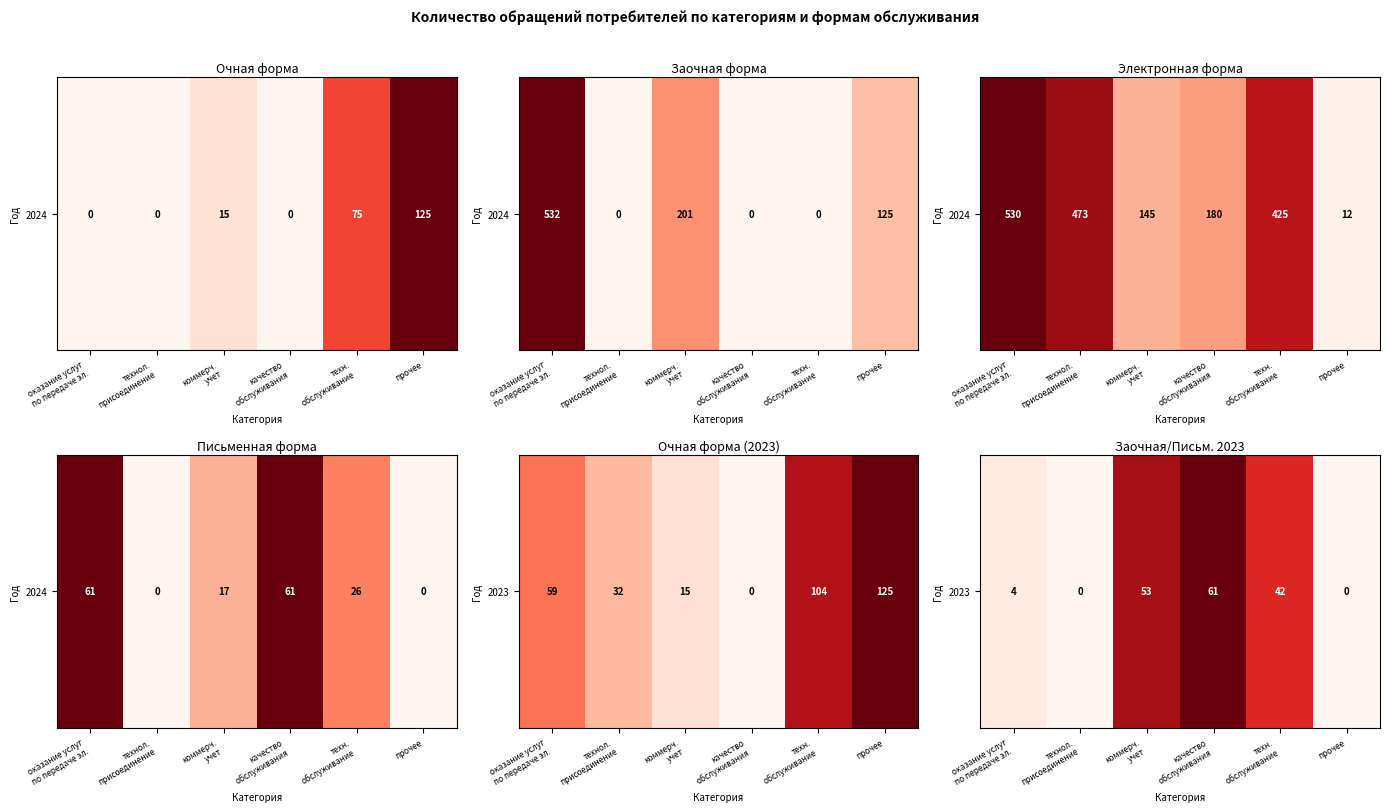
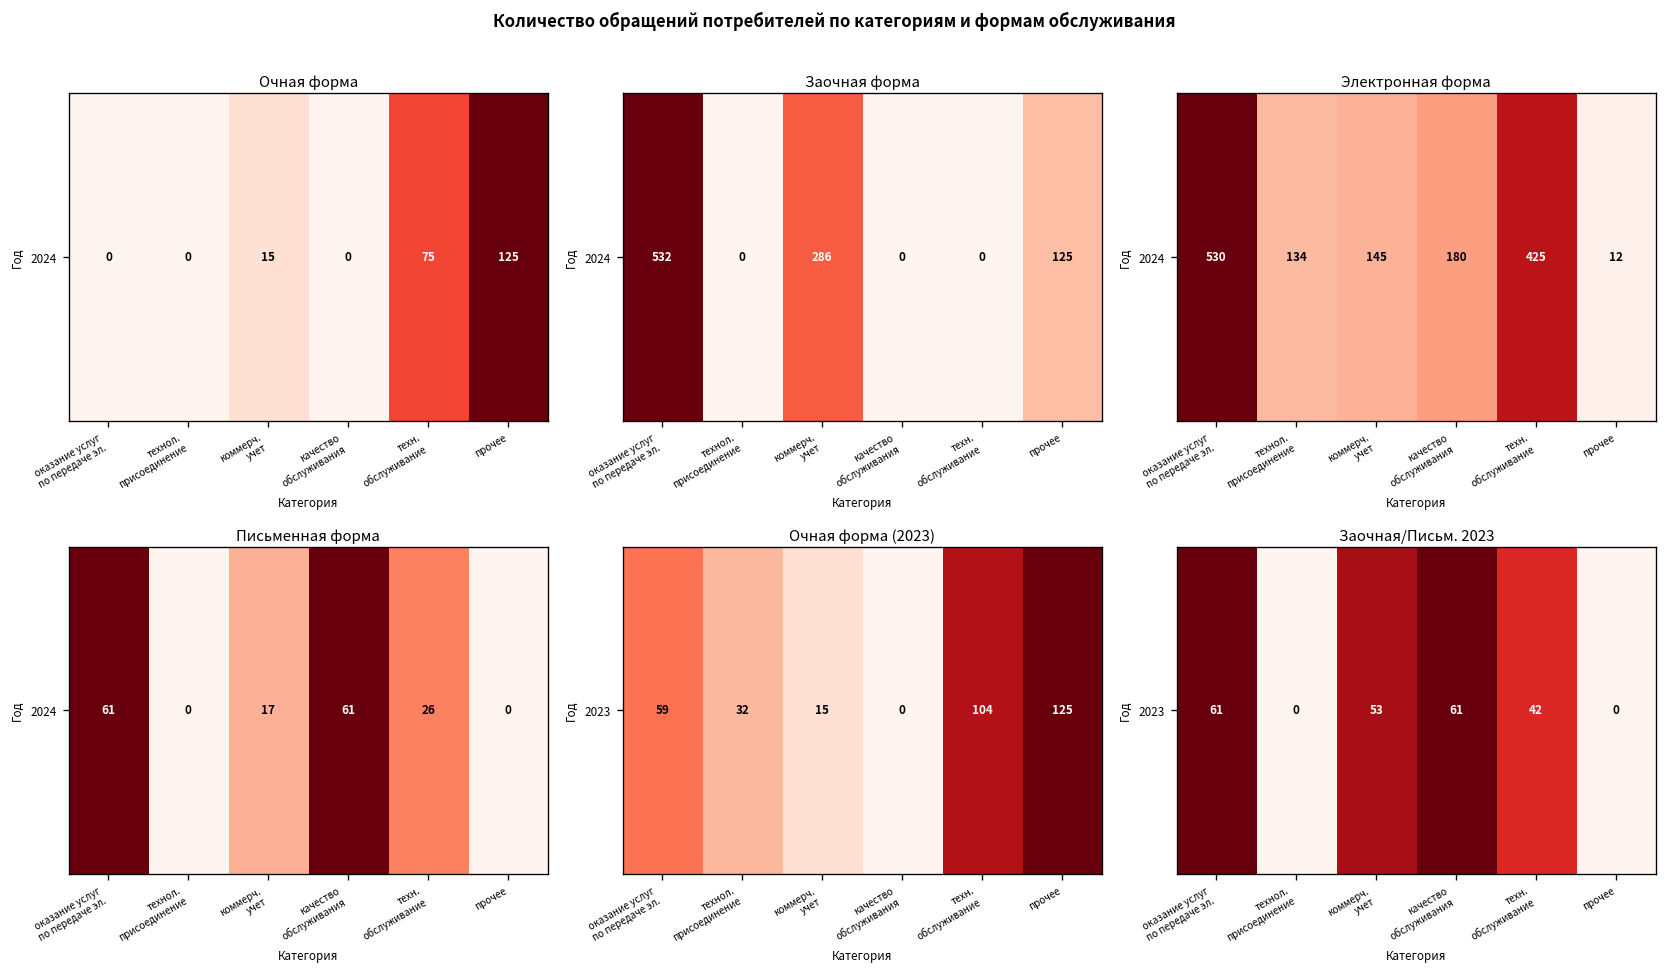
Заочная форма, 2024, коммерч. учет: 201 -> 286
Электронная форма, 2024, технол. присоединение: 473 -> 134
Заочная/Письм. 2023, 2023, оказание услуг по передаче эл.: 4 -> 61
